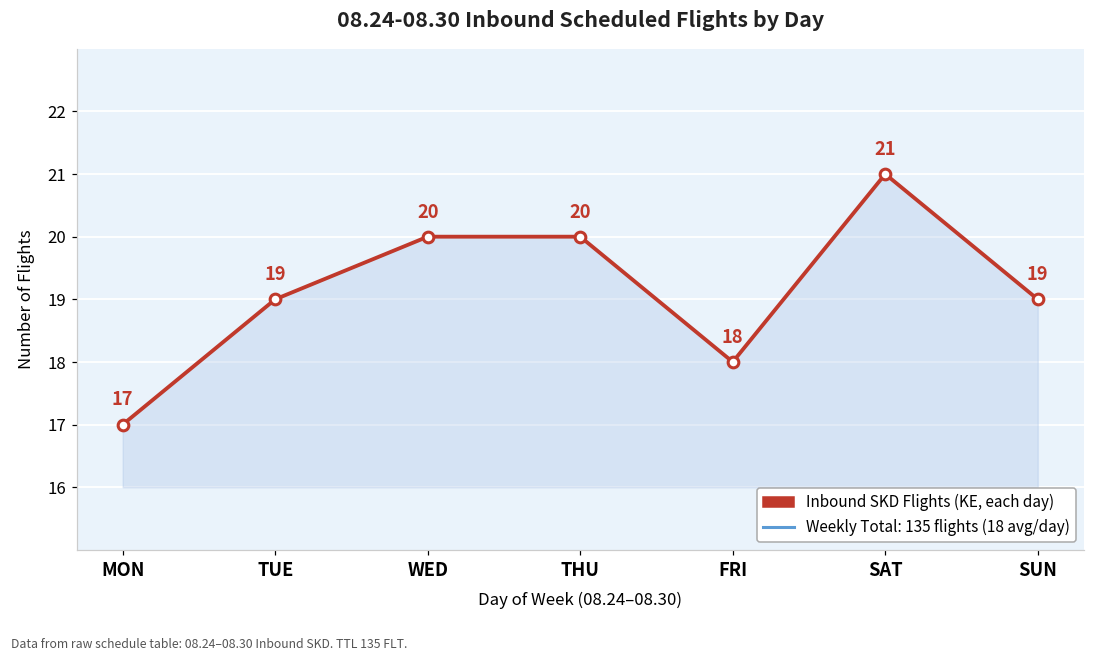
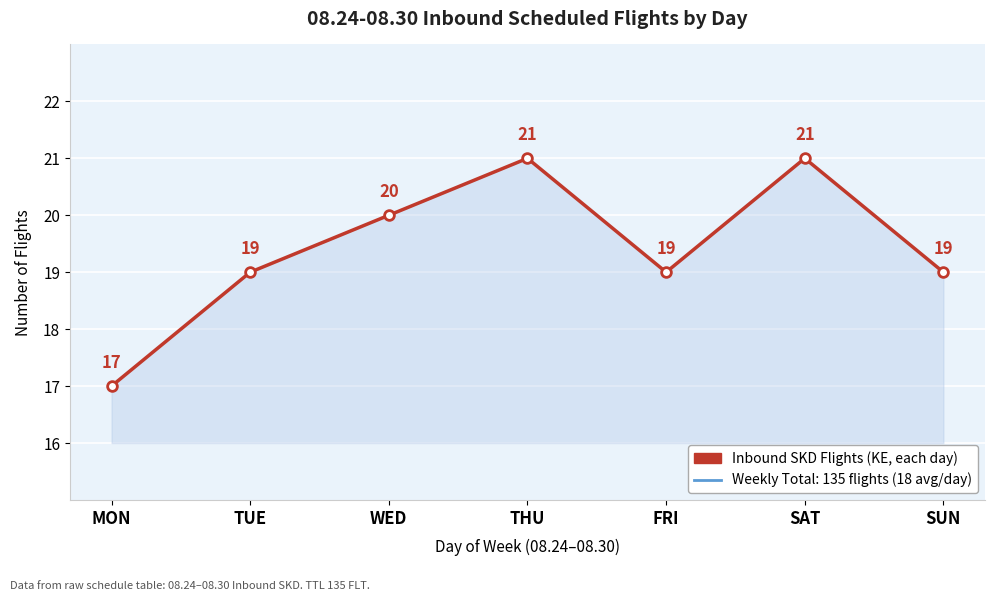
THU: 20 -> 21
FRI: 18 -> 19
